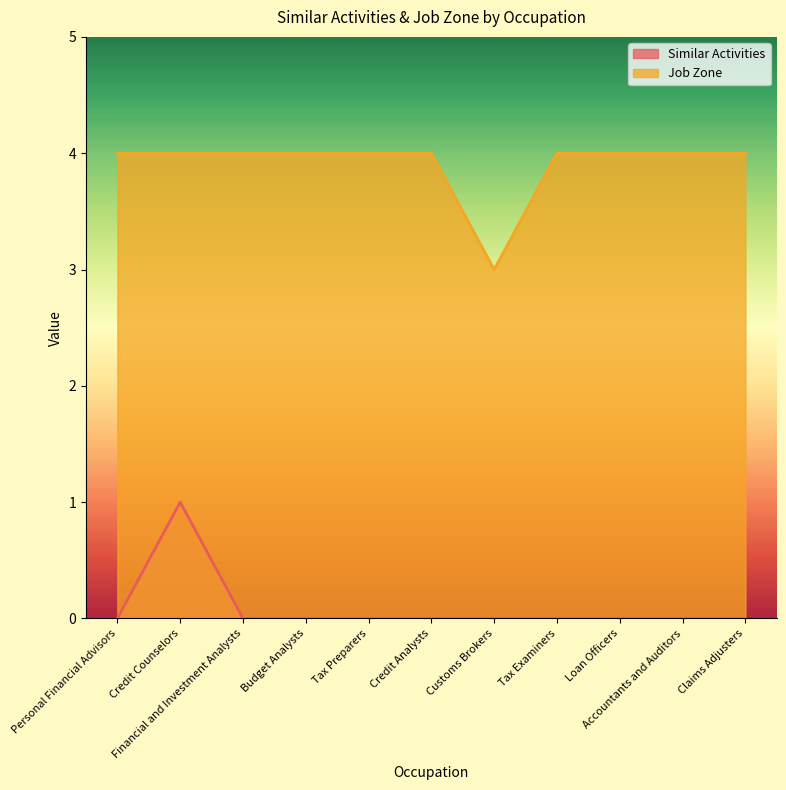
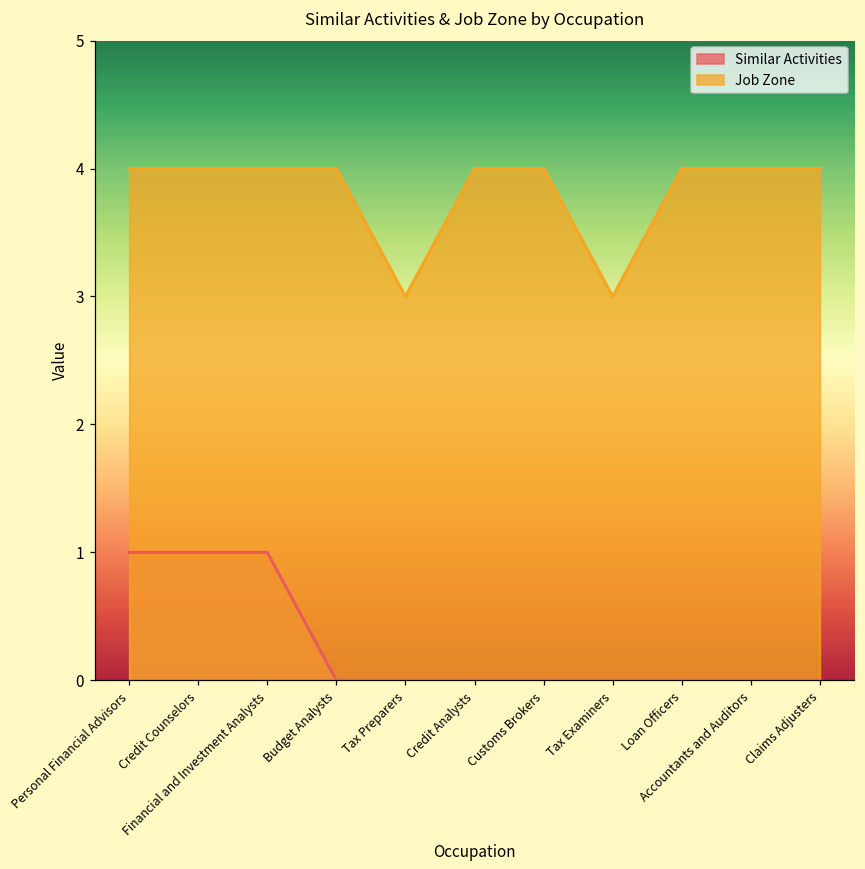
Similar Activities, Personal Financial Advisors: 0 -> 1
Similar Activities, Financial and Investment Analysts: 0 -> 1
Job Zone, Tax Preparers: 4 -> 3
Job Zone, Customs Brokers: 3 -> 4
Job Zone, Tax Examiners: 4 -> 3
